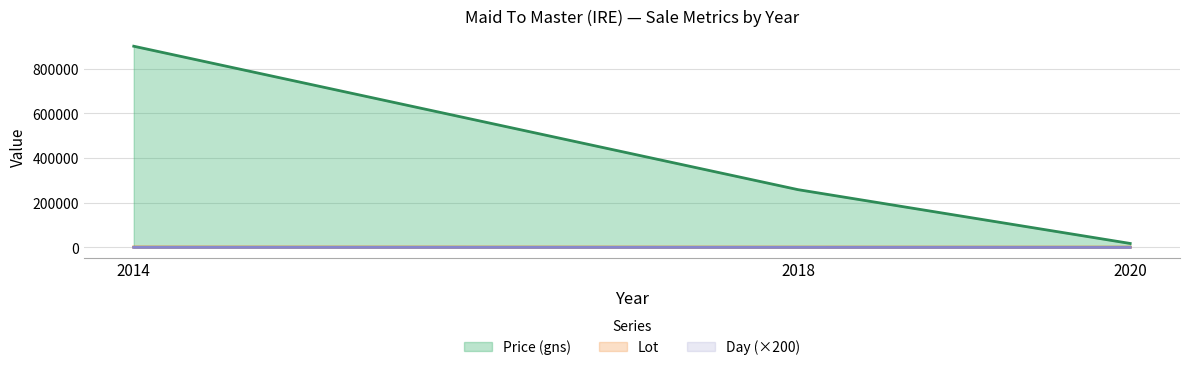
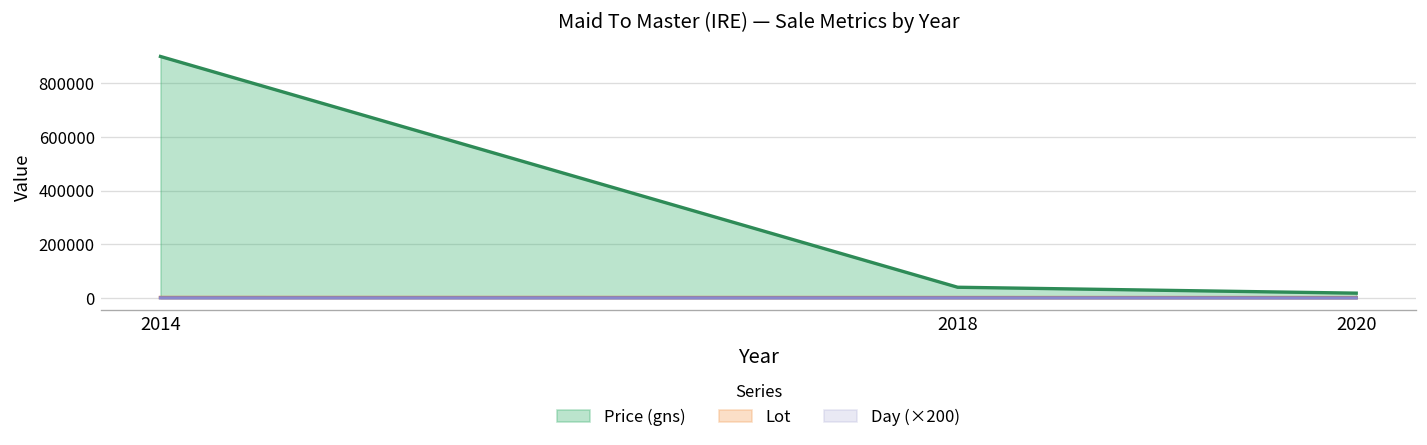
Price (gns), 2018: 260000 -> 40000
